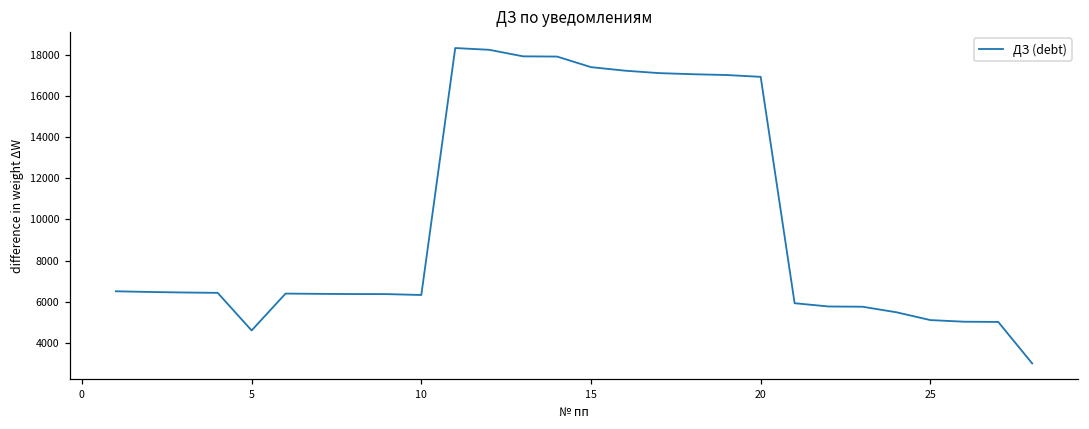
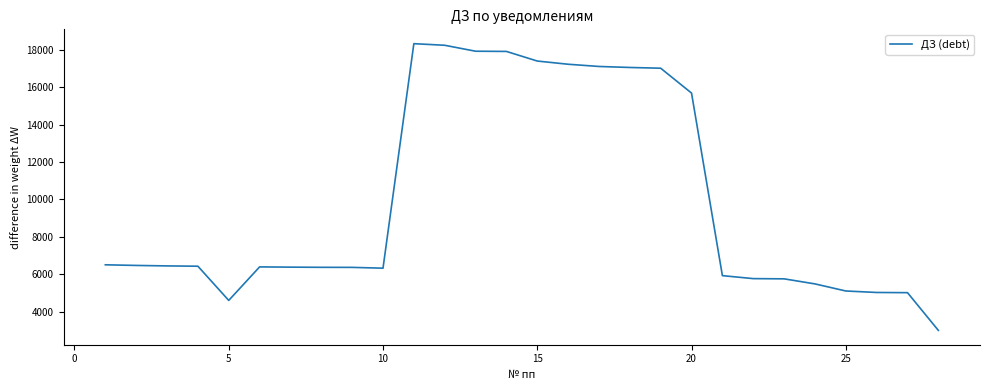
20: 16900 -> 15700
